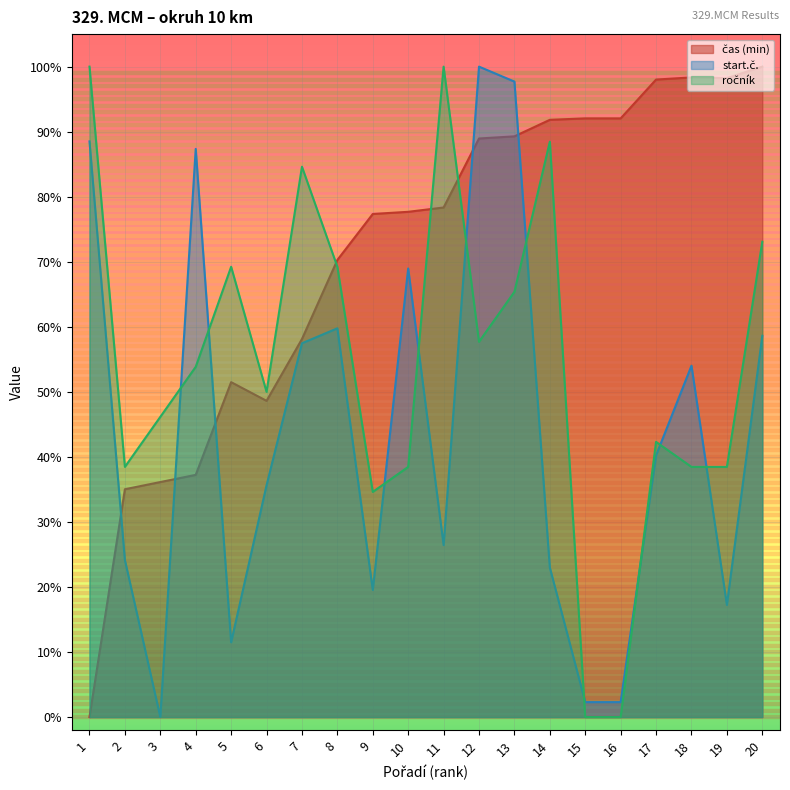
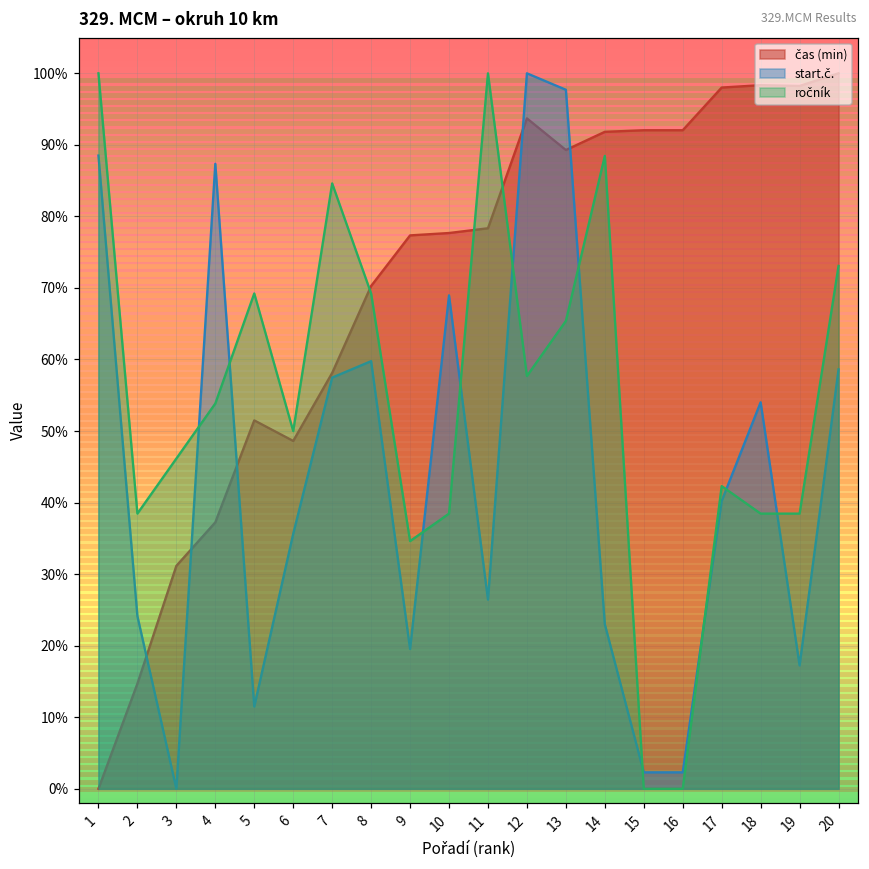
čas (min), 2: 35% -> 15%
čas (min), 3: 36% -> 31%
čas (min), 12: 89% -> 94%
